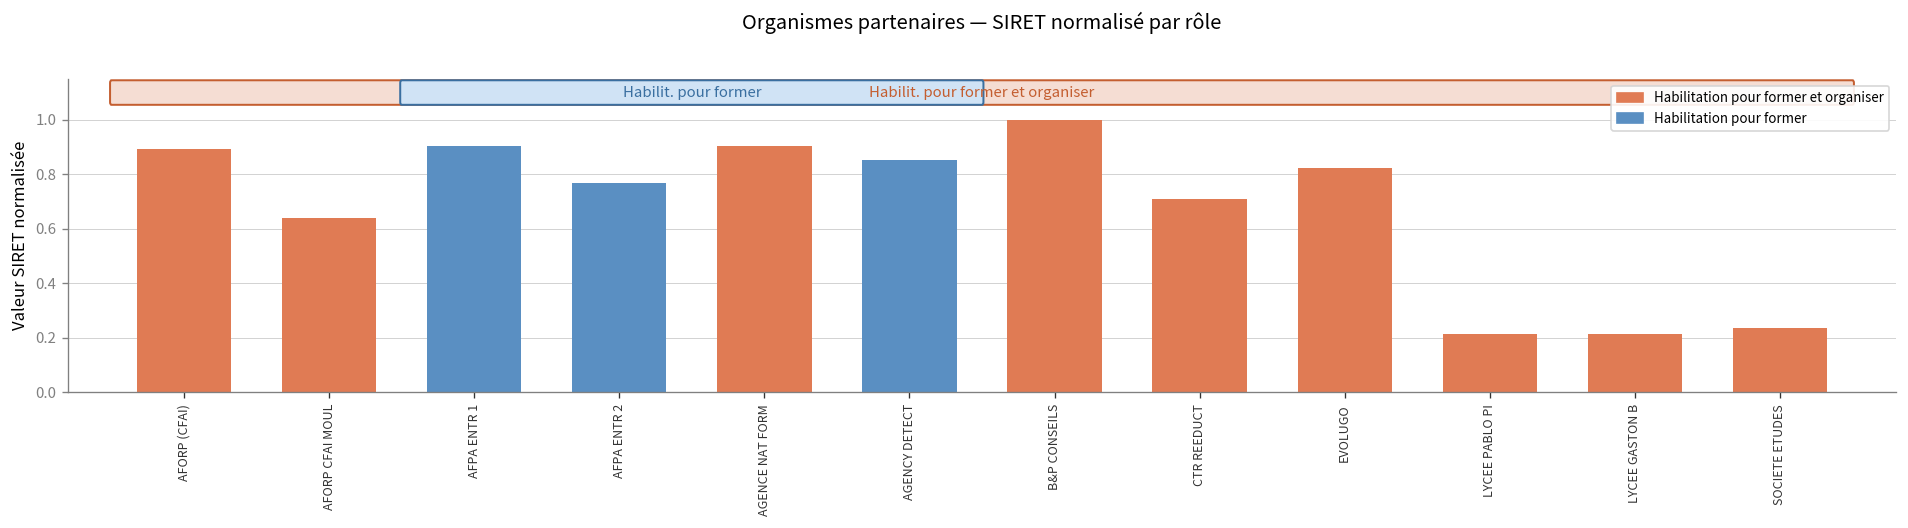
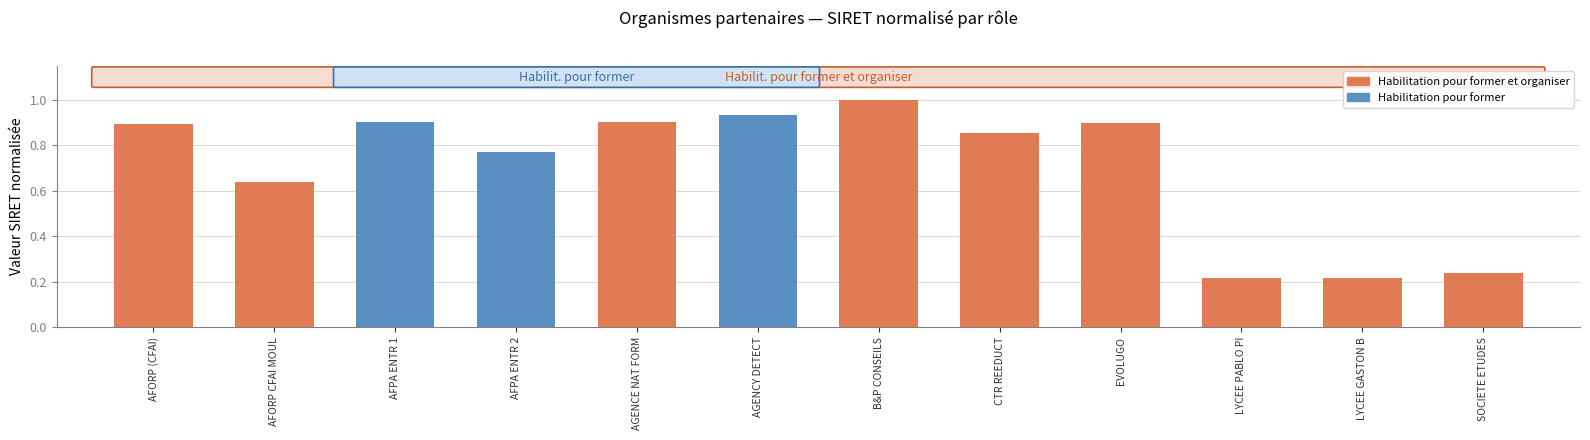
AGENCY DETECT: 0.85 -> 0.93
CTR REEDUCT: 0.71 -> 0.85
EVOLUGO: 0.82 -> 0.90
